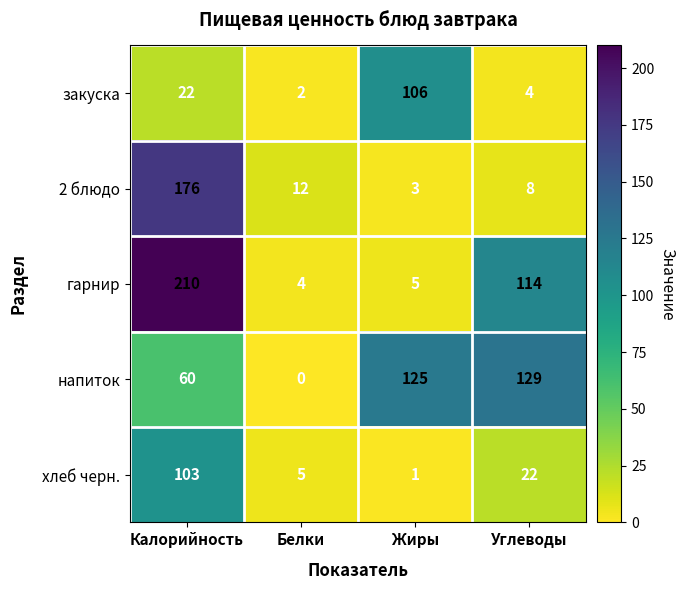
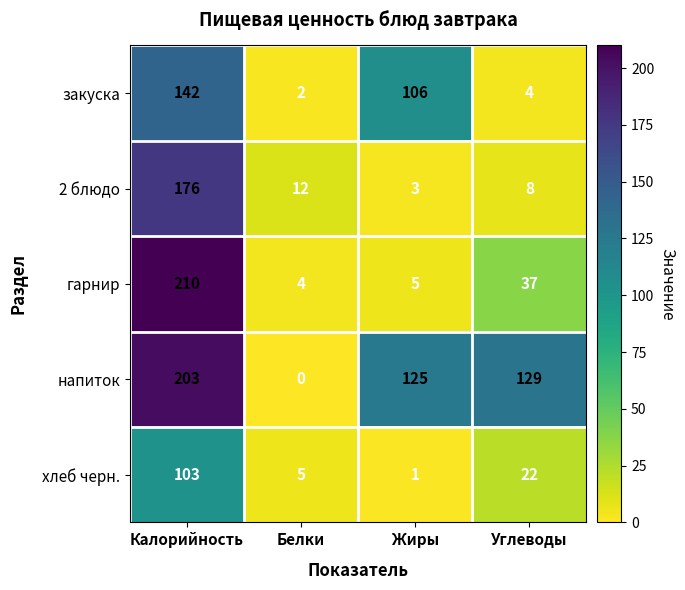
закуска, Калорийность: 22 -> 142
гарнир, Углеводы: 114 -> 37
напиток, Калорийность: 60 -> 203
